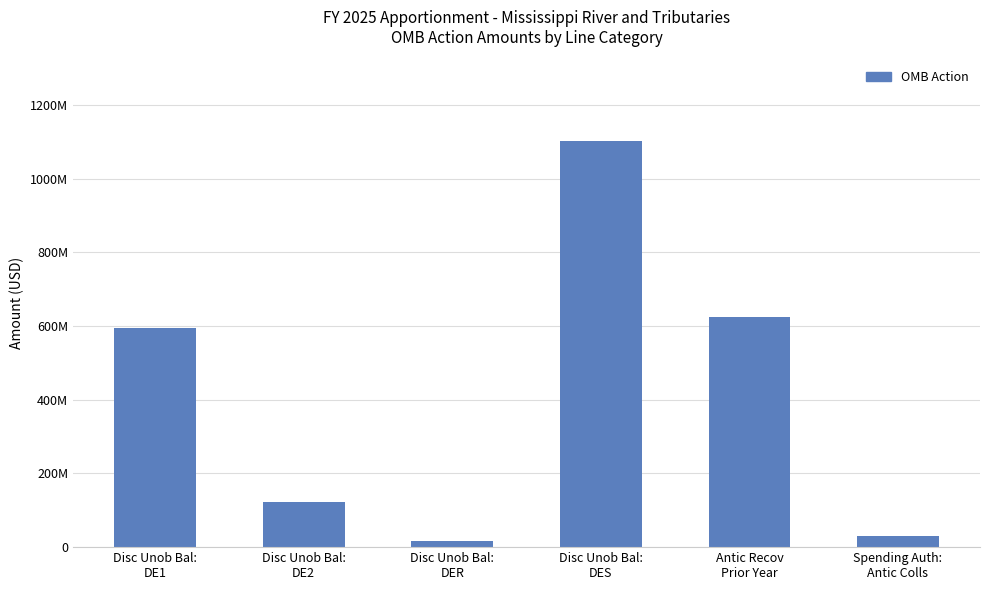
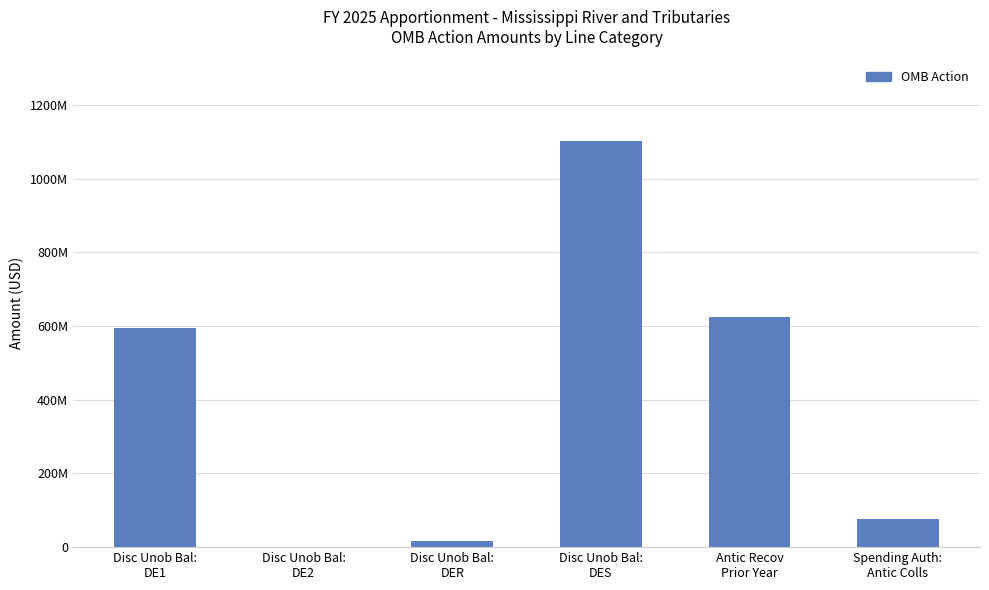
Disc Unob Bal: DE2: 120000000 -> 0
Spending Auth: Antic Colls: 30000000 -> 80000000
